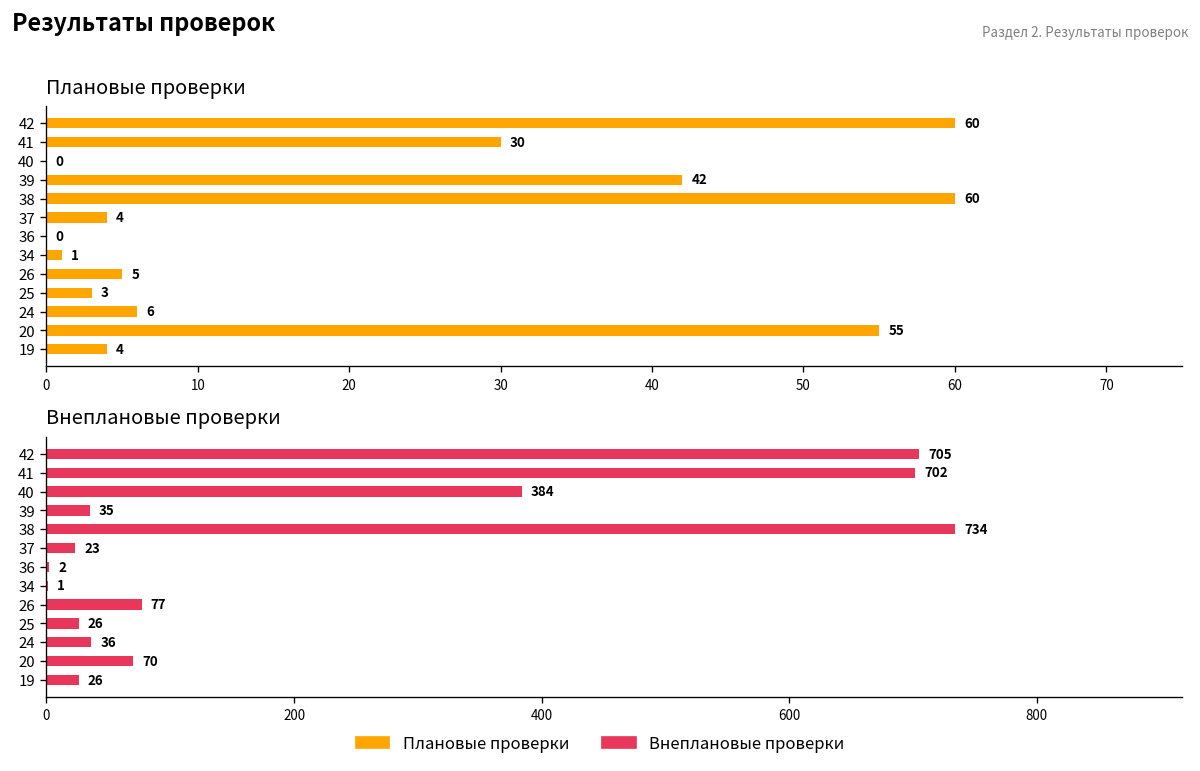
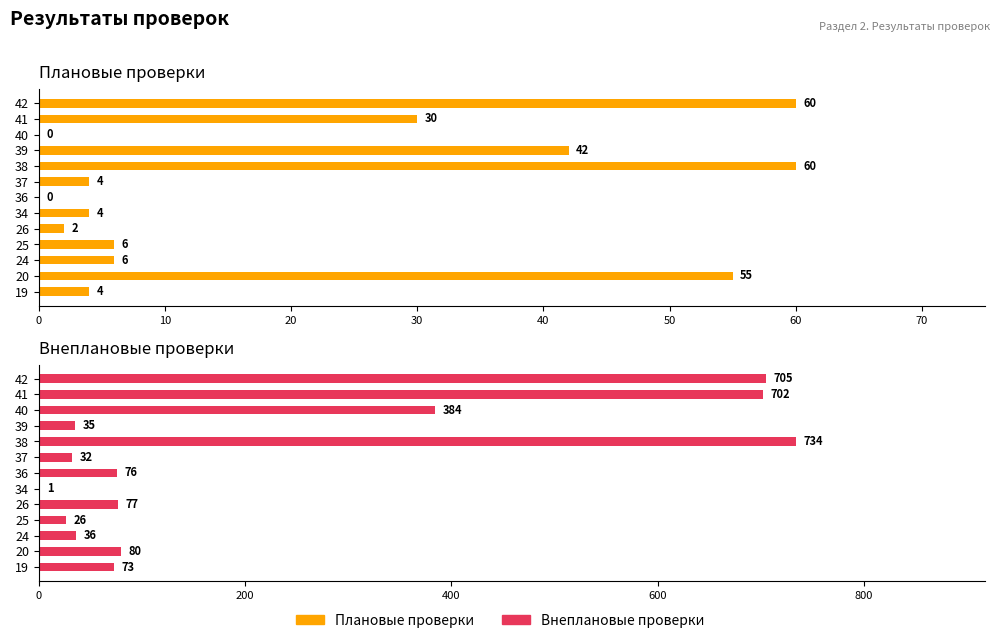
Плановые проверки, 34: 1 -> 4
Плановые проверки, 26: 5 -> 2
Плановые проверки, 25: 3 -> 6
Внеплановые проверки, 37: 23 -> 32
Внеплановые проверки, 36: 2 -> 76
Внеплановые проверки, 20: 70 -> 80
Внеплановые проверки, 19: 26 -> 73
